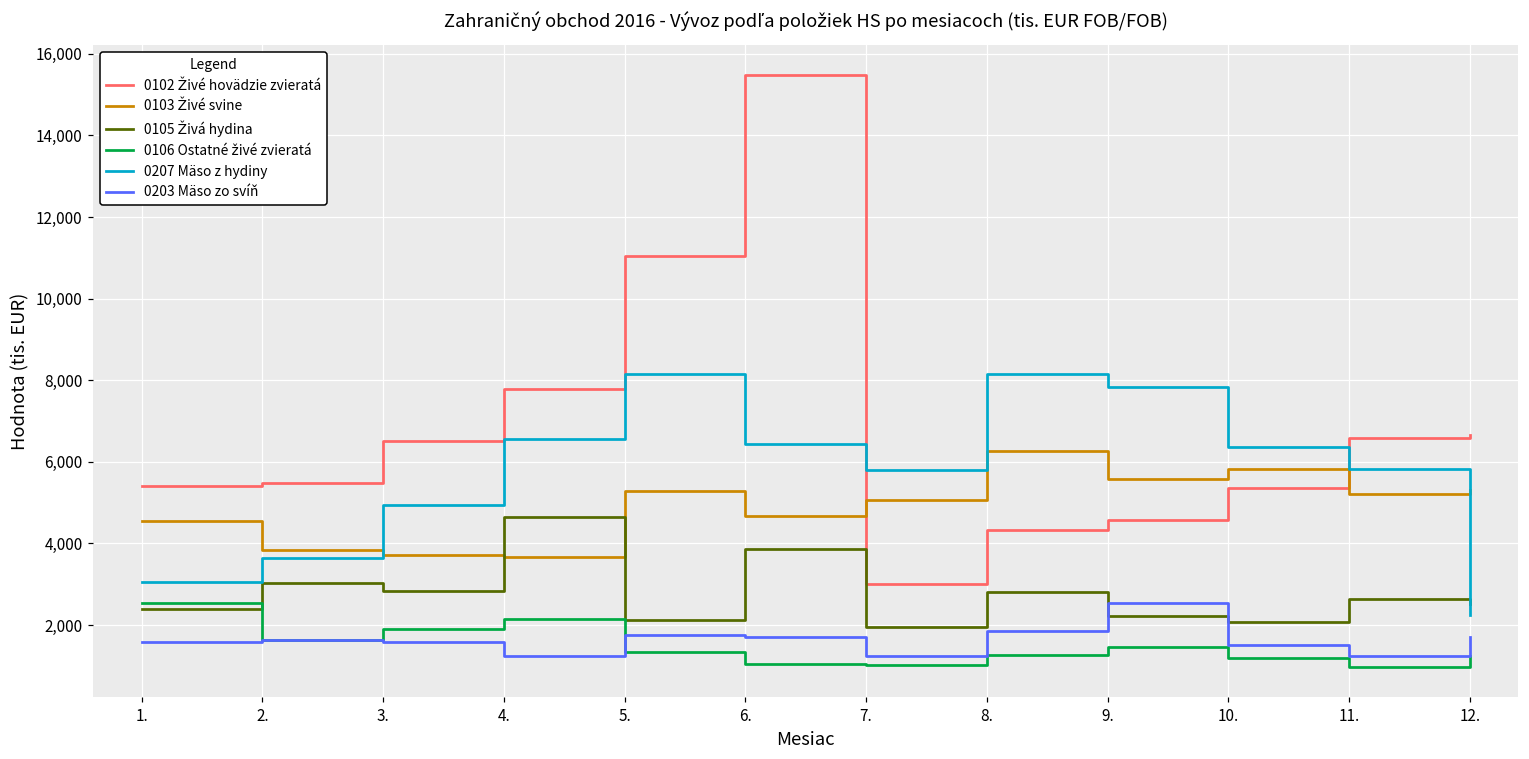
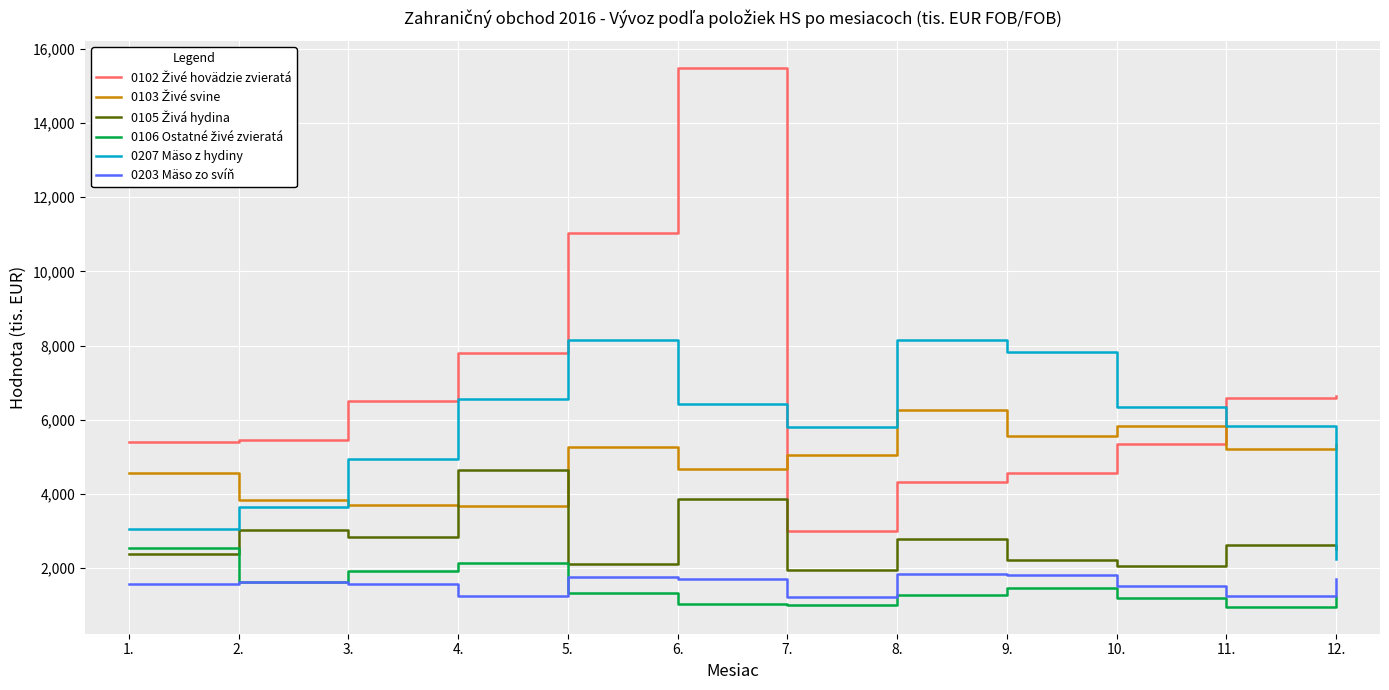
0203 Mäso zo svíň, 9.: 2,500 -> 1,800
